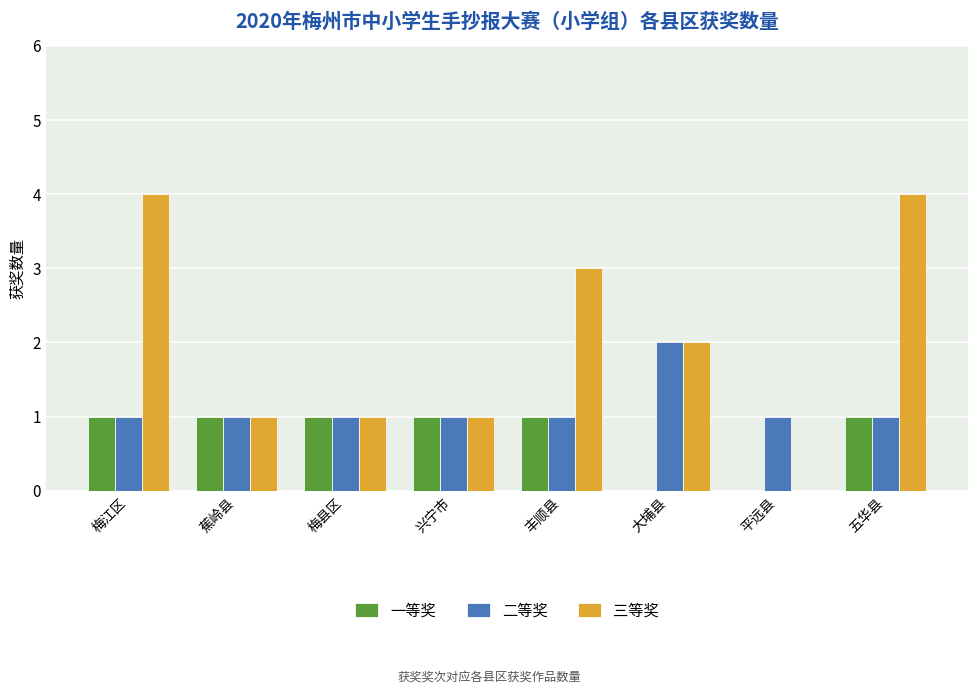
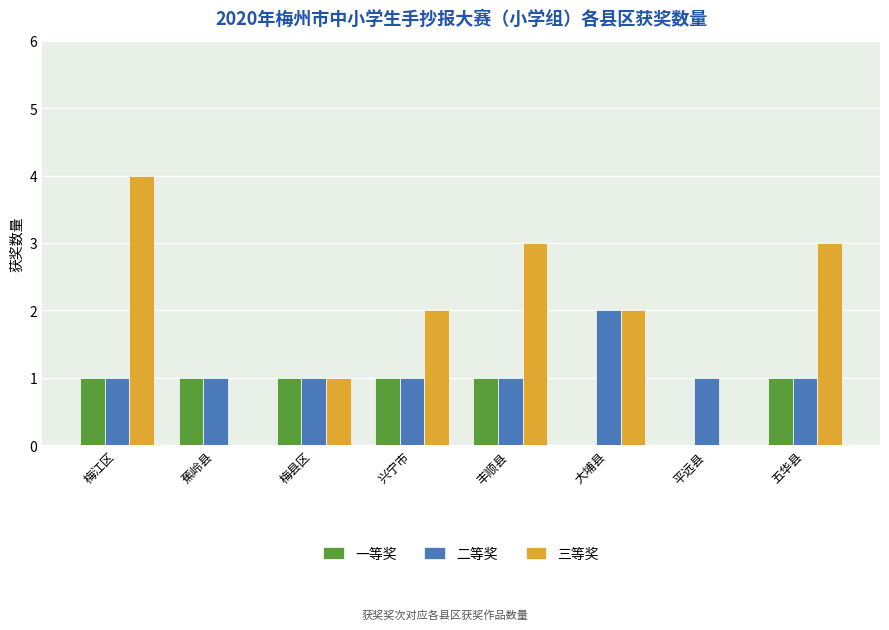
三等奖, 蕉岭县: 1 -> 0
三等奖, 兴宁市: 1 -> 2
三等奖, 五华县: 4 -> 3
